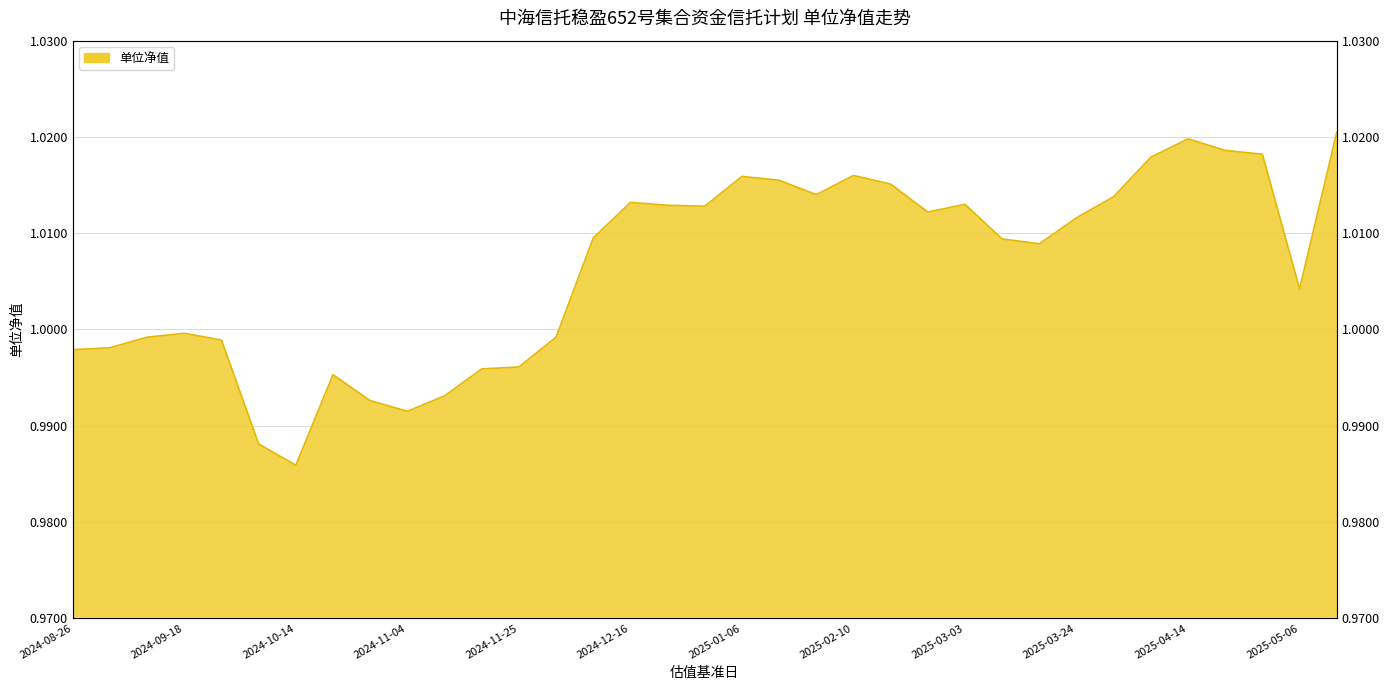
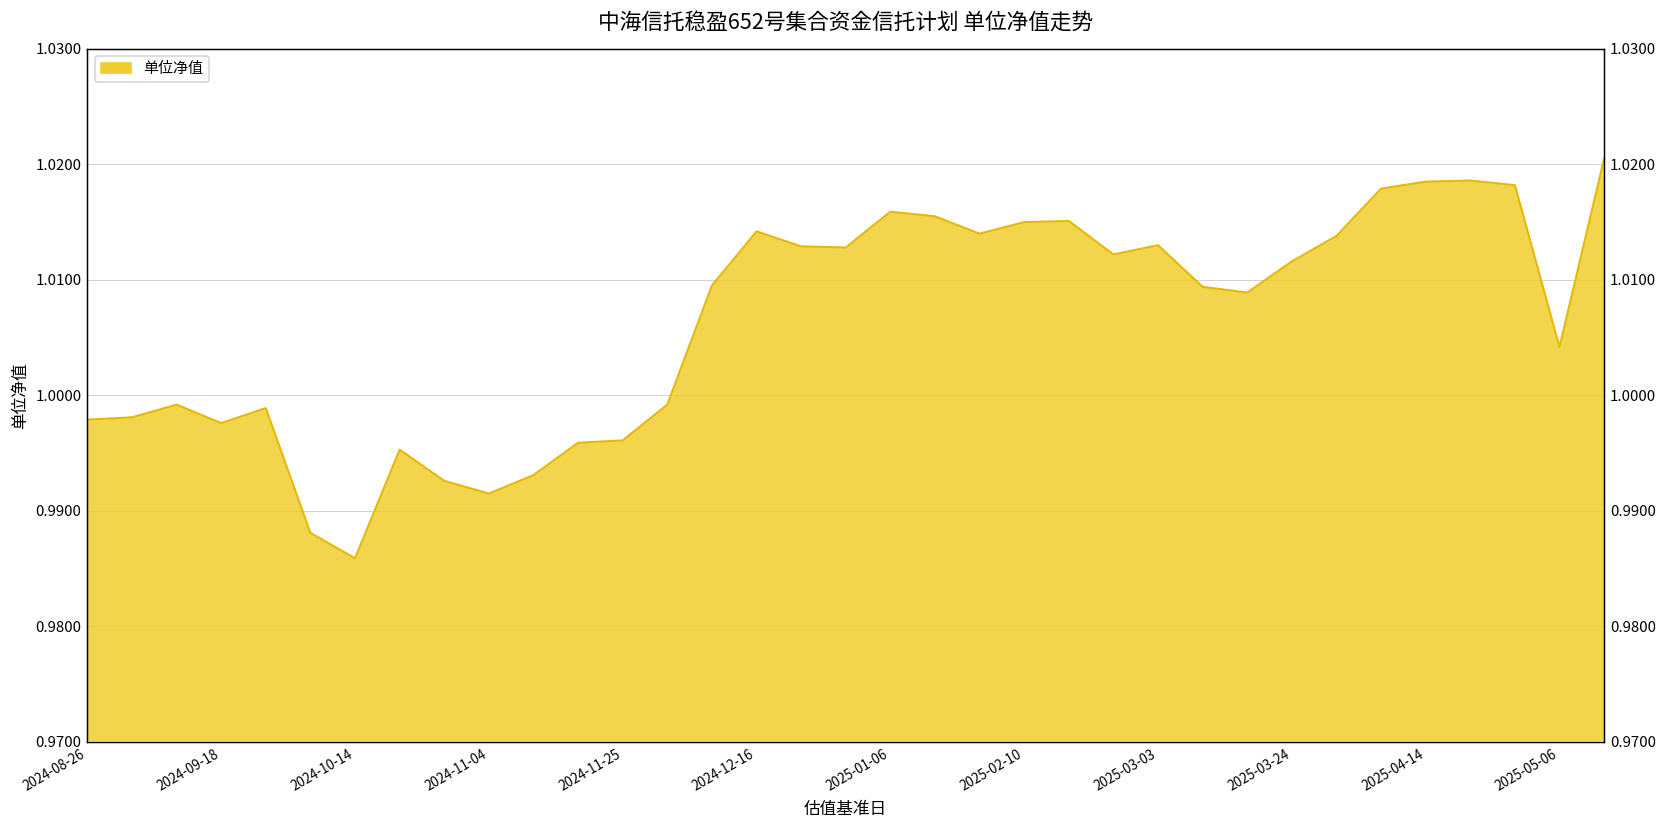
单位净值, 2024-09-18: 1.000 -> 0.998
单位净值, 2024-12-16: 1.013 -> 1.014
单位净值, 2025-02-10: 1.016 -> 1.015
单位净值, 2025-04-14: 1.020 -> 1.019
